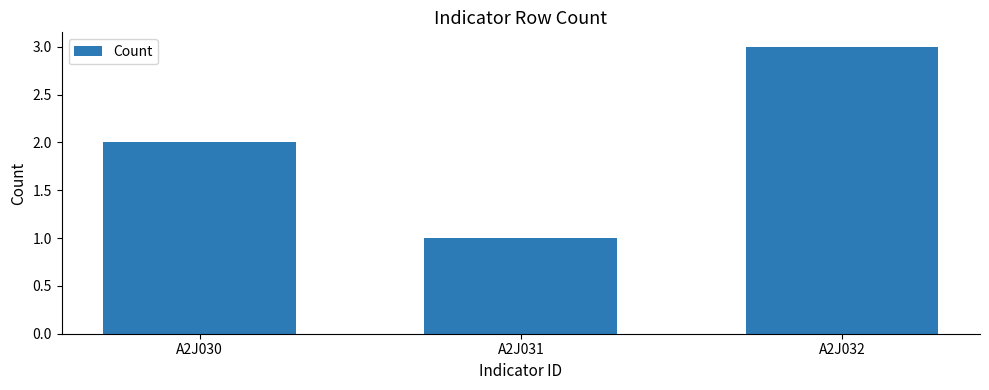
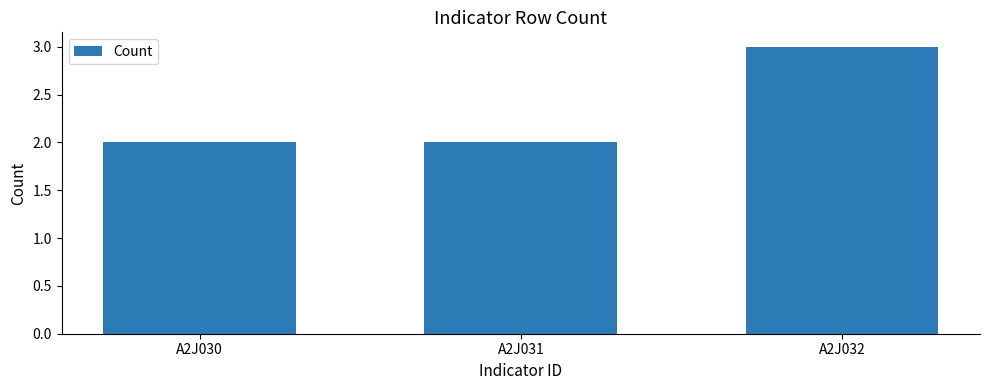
A2J031: 1 -> 2
